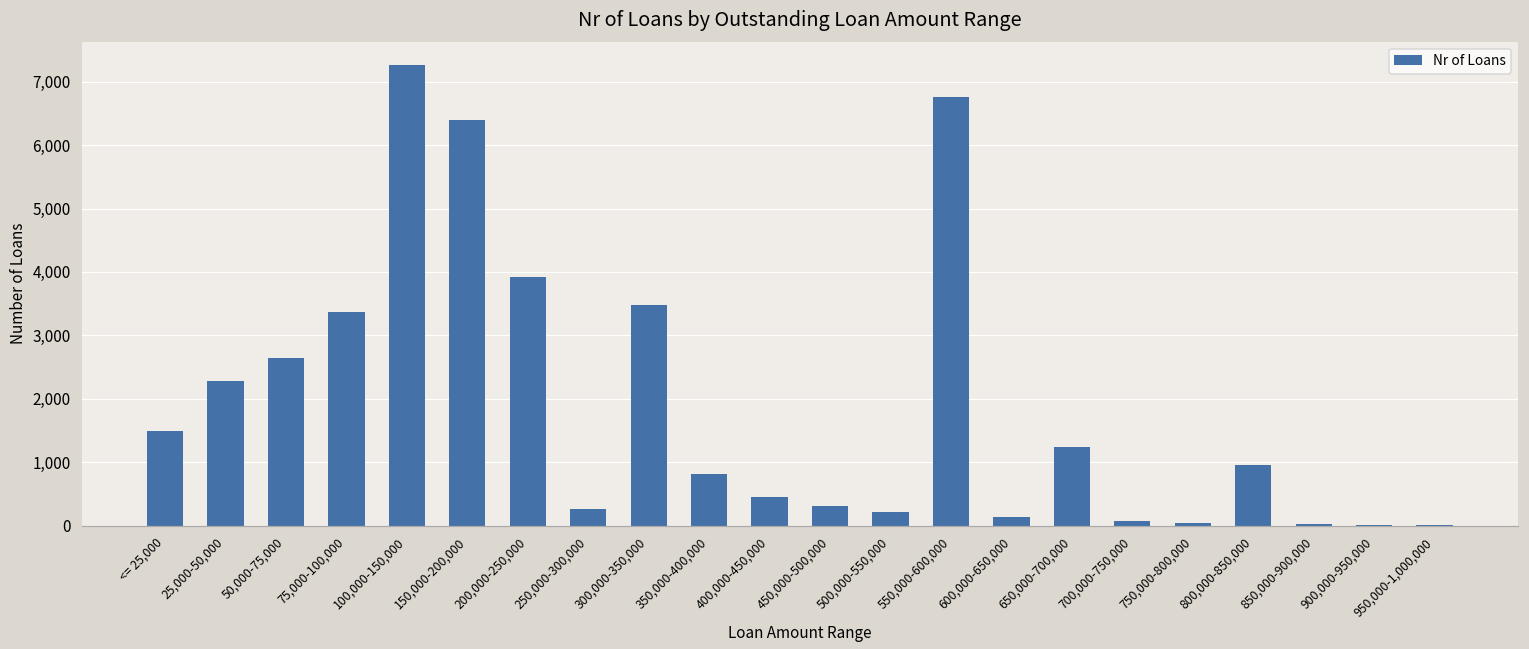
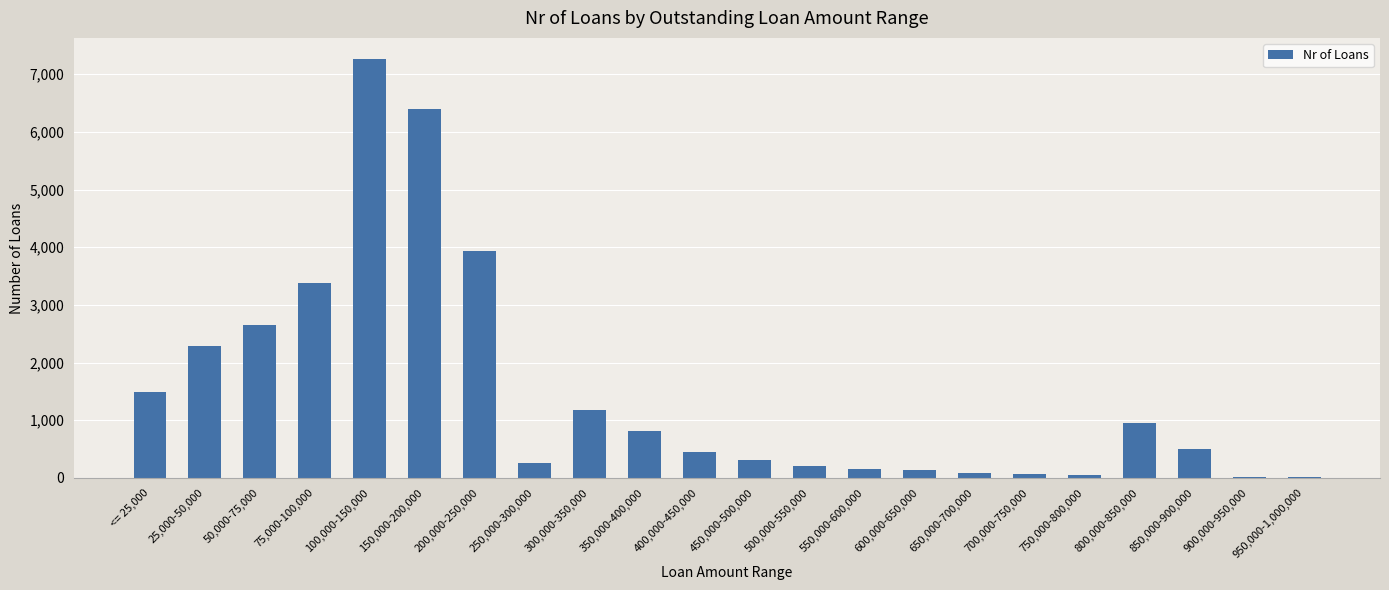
300,000-350,000: 3,500 -> 1,200
550,000-600,000: 6,800 -> 100
650,000-700,000: 1,200 -> 100
850,000-900,000: 0 -> 500
